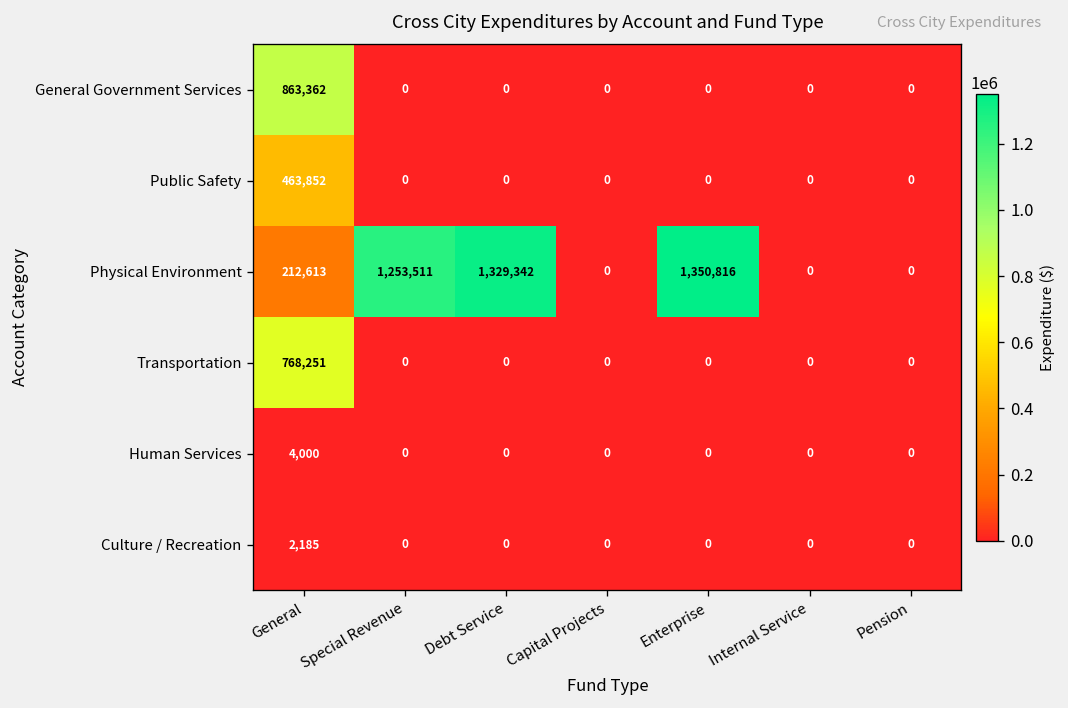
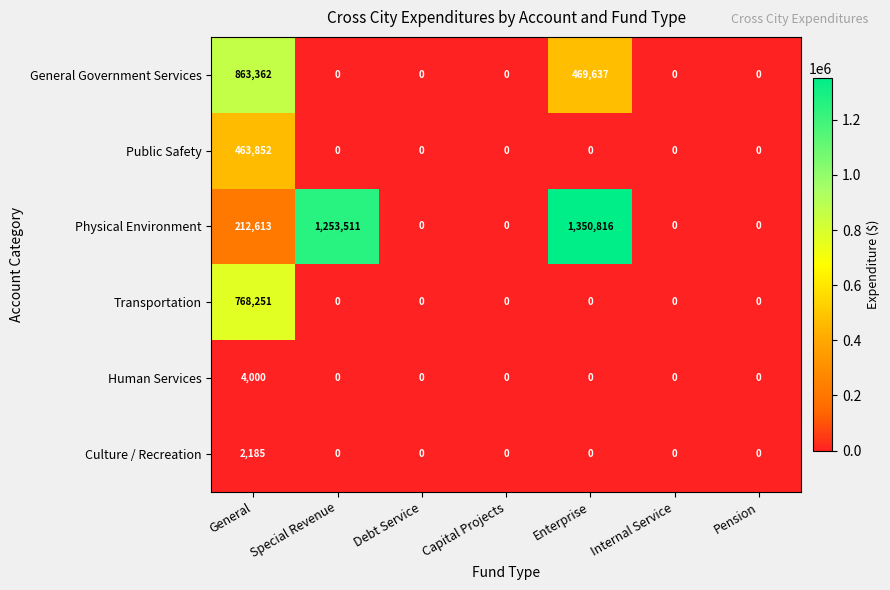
General Government Services, Enterprise: 0 -> 469,637
Physical Environment, Debt Service: 1,329,342 -> 0
